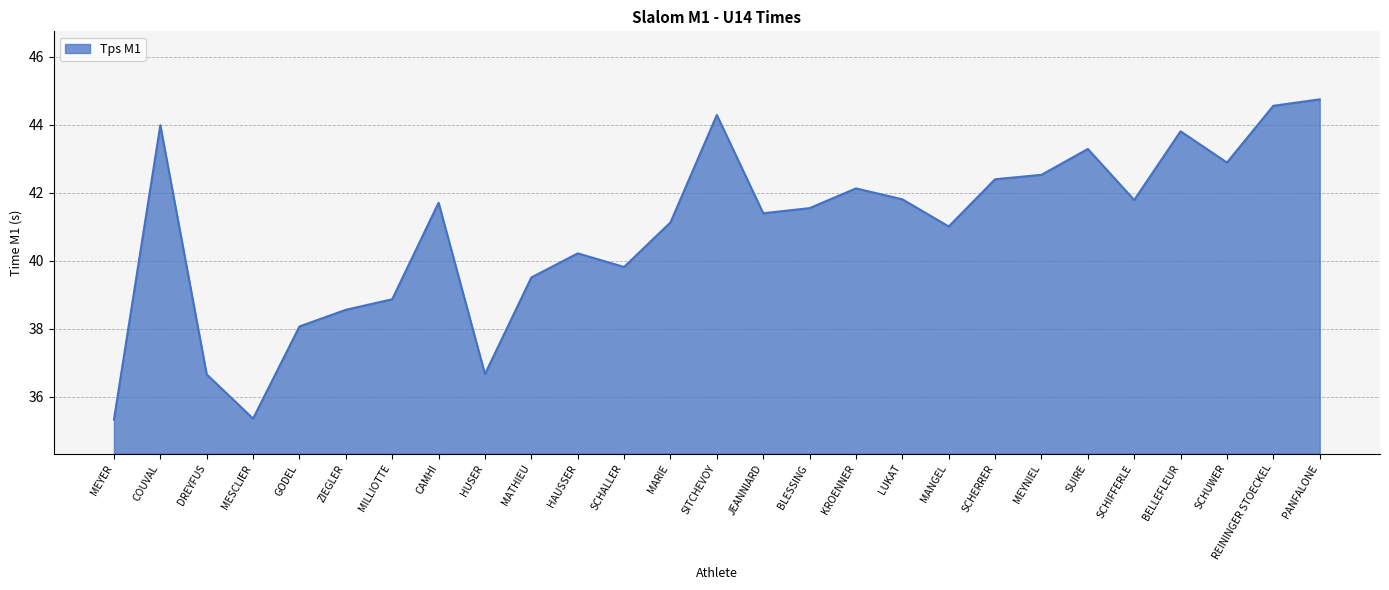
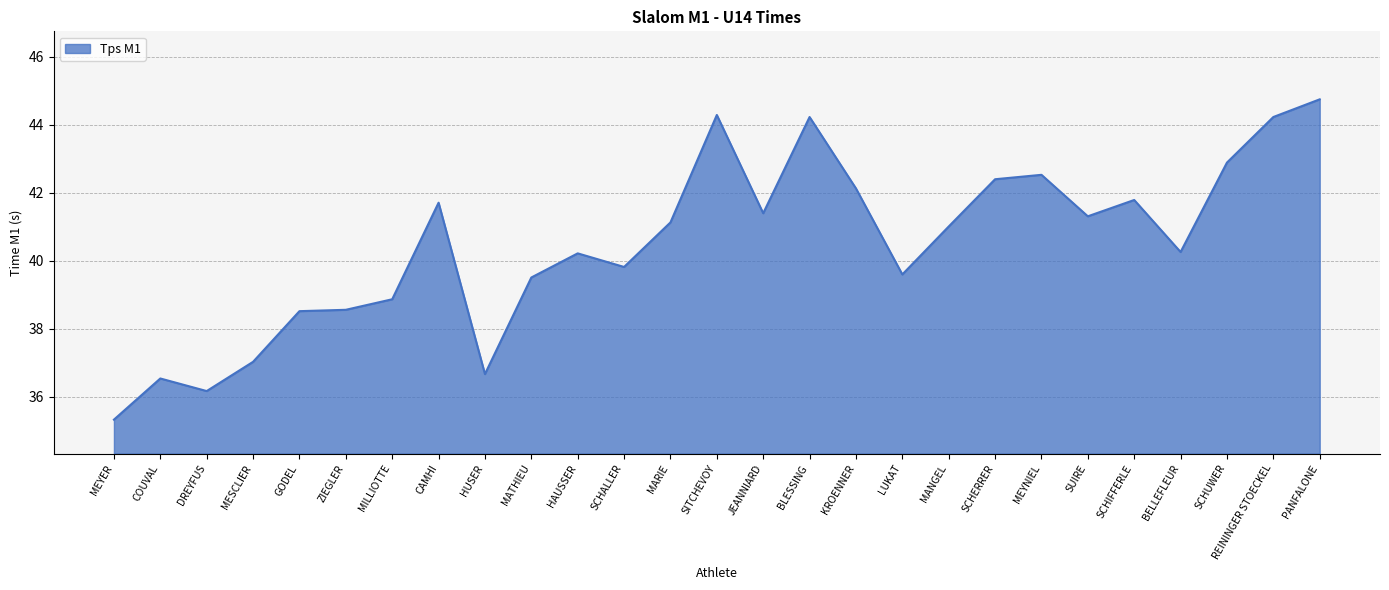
COUVAL: 44.0 -> 36.5
DREYFUS: 36.7 -> 36.2
MESCLIER: 35.4 -> 37.0
GODEL: 38.1 -> 38.5
BLESSING: 41.6 -> 44.2
LUKAT: 41.8 -> 39.6
SUIRE: 43.3 -> 41.3
BELLEFLEUR: 43.8 -> 40.3
REININGER STOECKEL: 44.6 -> 44.2
